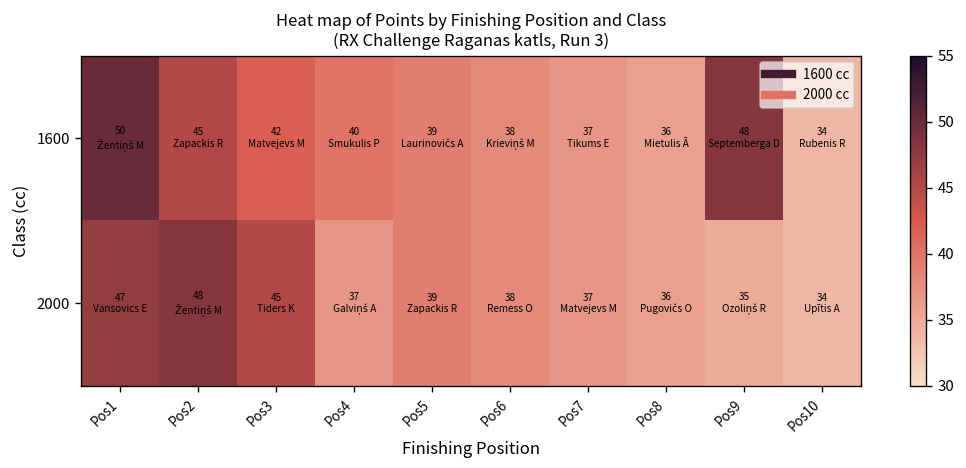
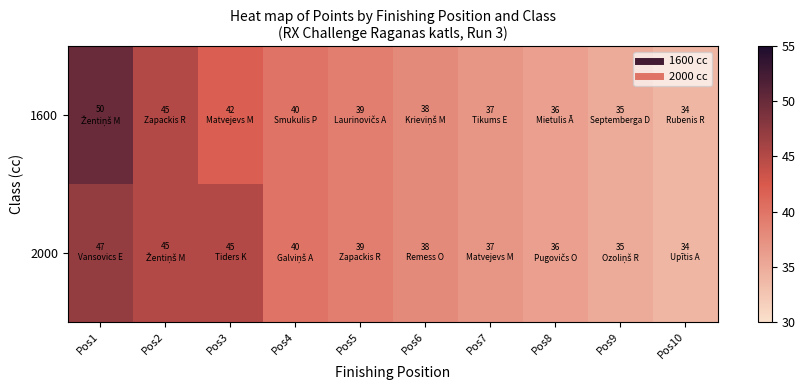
1600, Pos9: 48 -> 35
2000, Pos2: 48 -> 45
2000, Pos4: 37 -> 40
